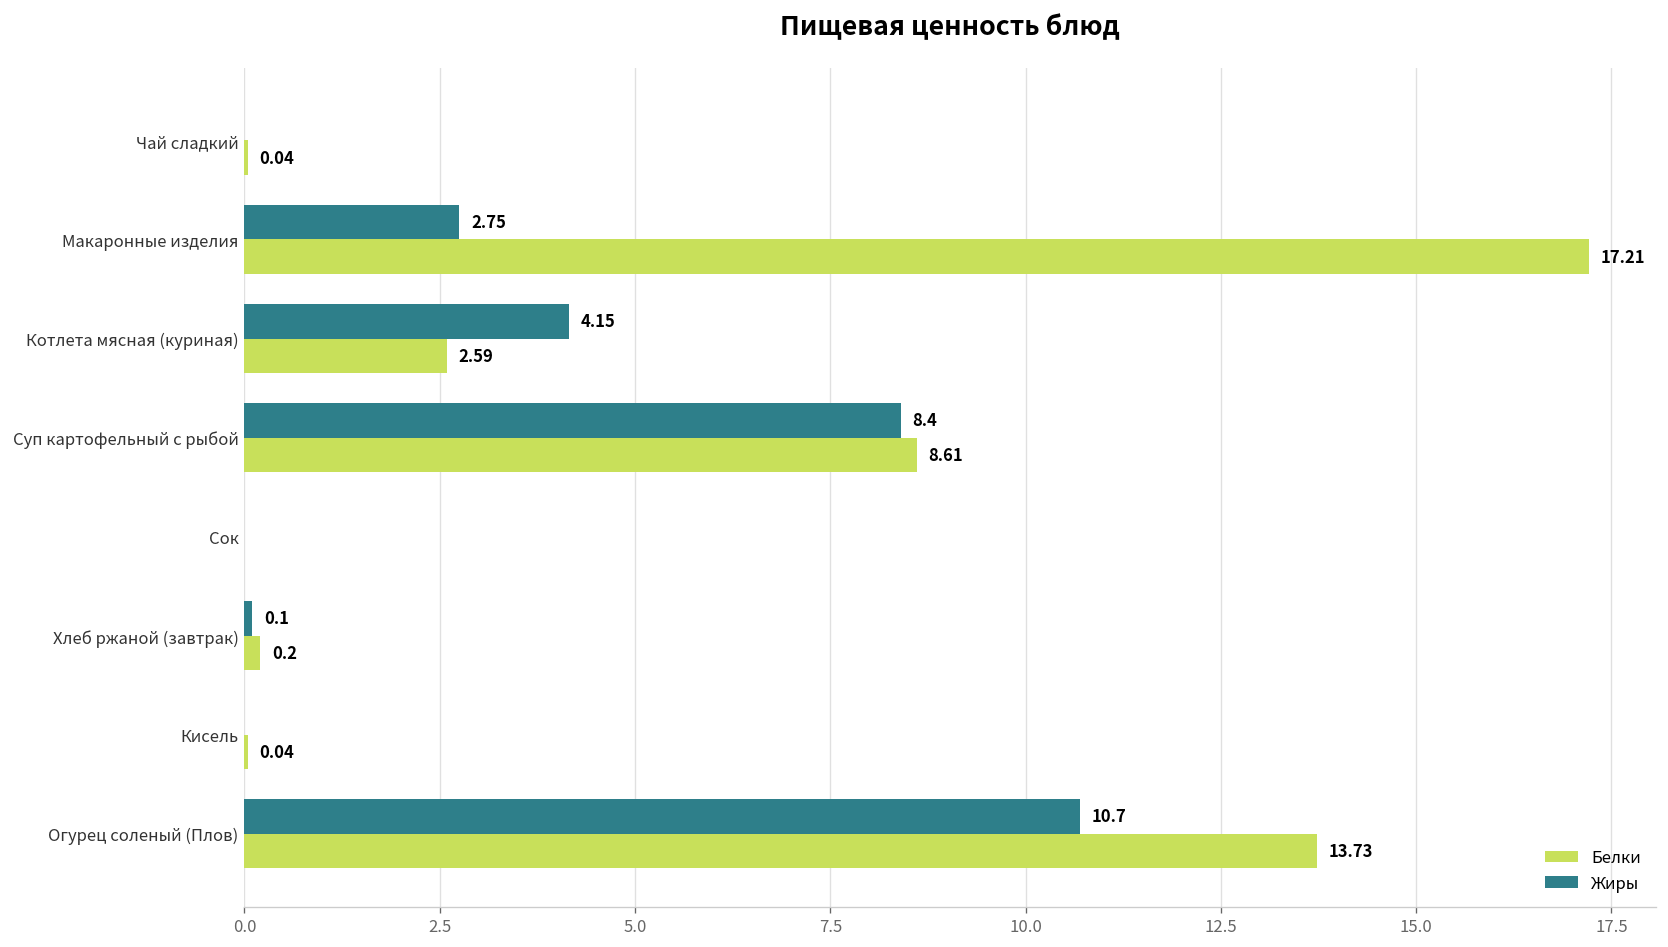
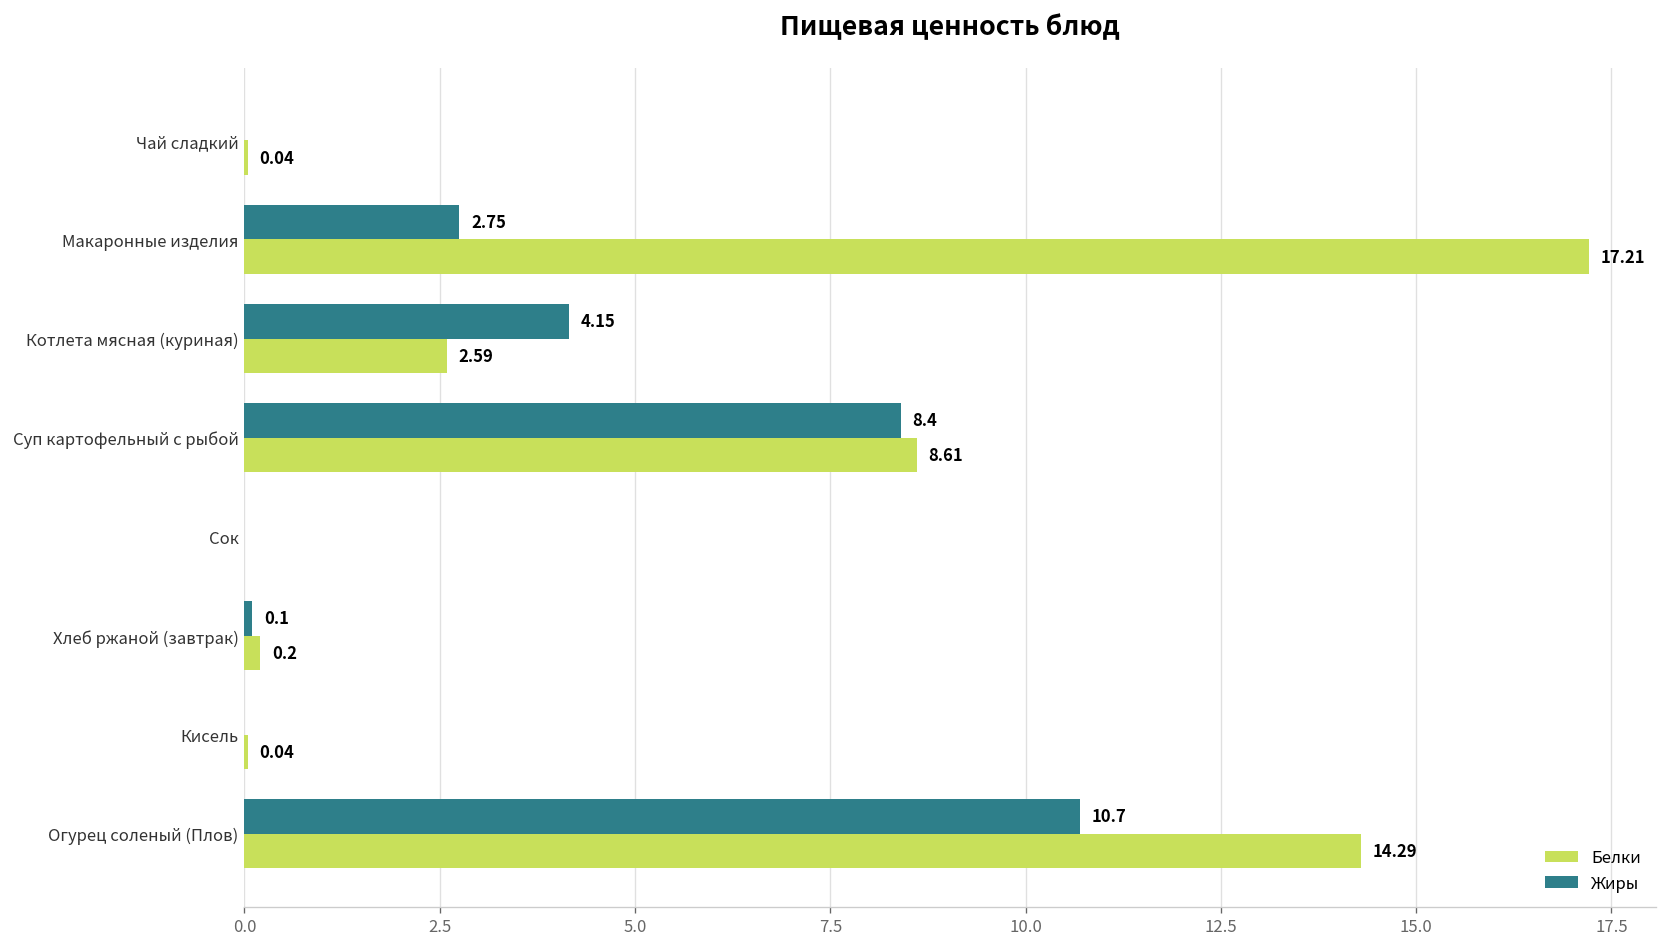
Белки, Огурец соленый (Плов): 13.73 -> 14.29
